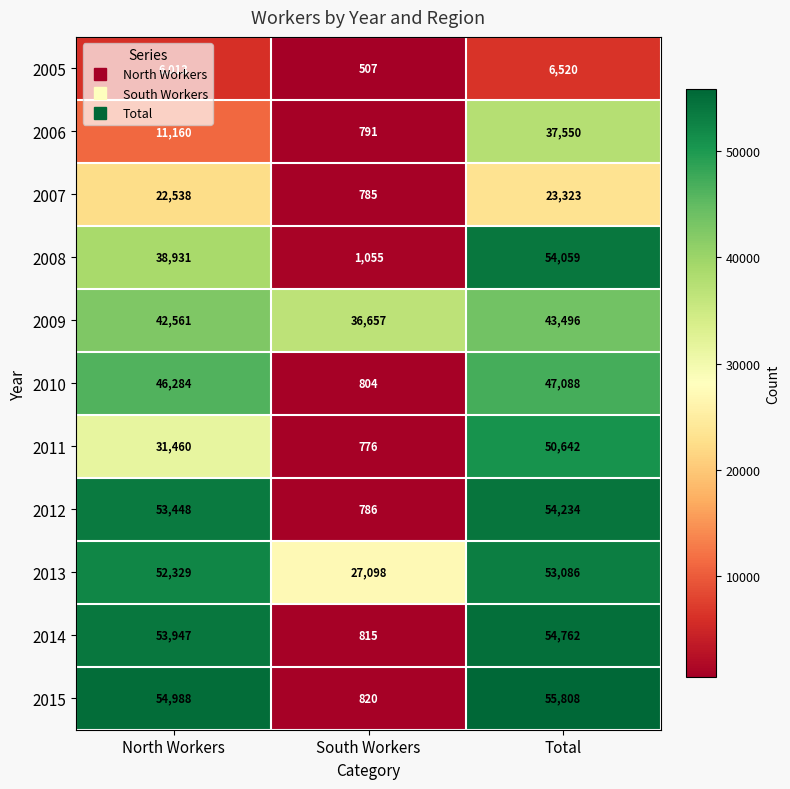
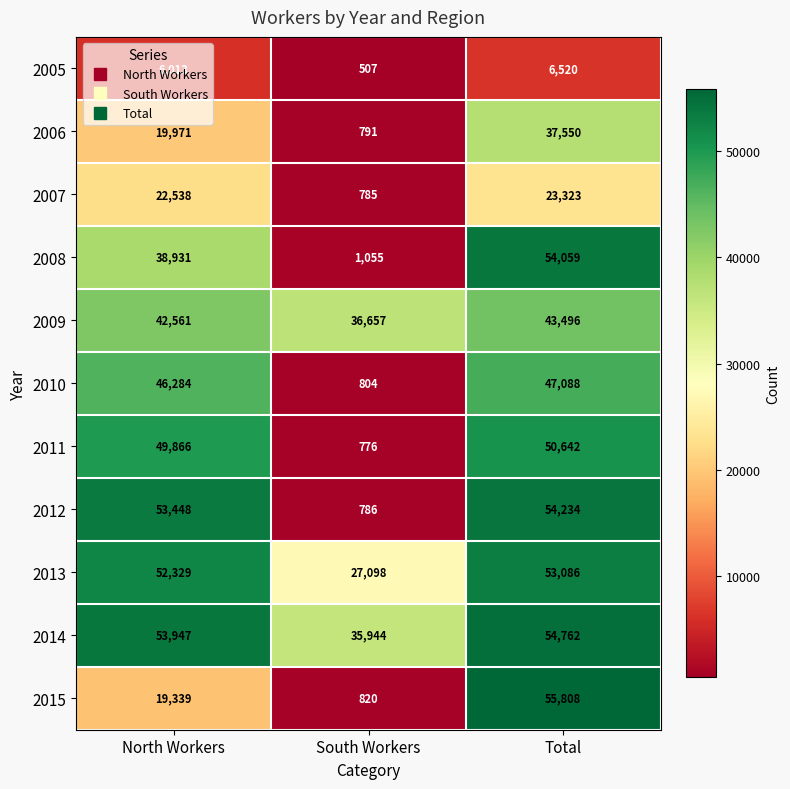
2006, North Workers: 11,160 -> 19,971
2011, North Workers: 31,460 -> 49,866
2014, South Workers: 815 -> 35,944
2015, North Workers: 54,988 -> 19,339
